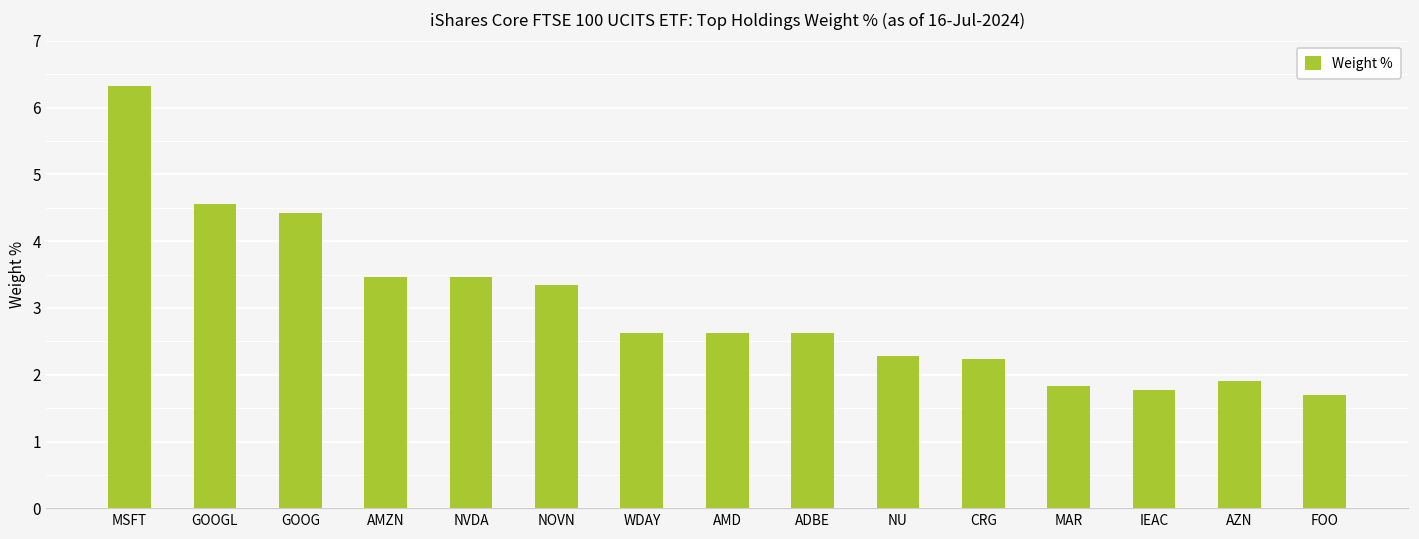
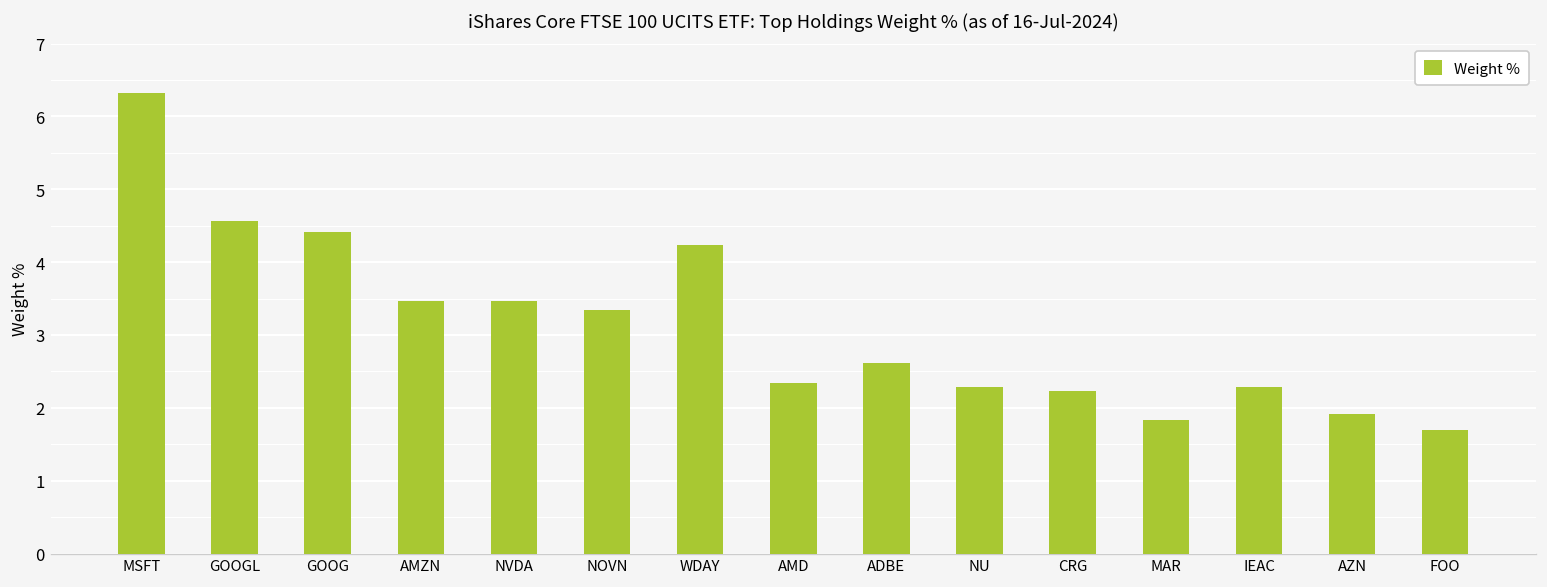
WDAY: 2.6 -> 4.2
AMD: 2.6 -> 2.3
IEAC: 1.8 -> 2.3
